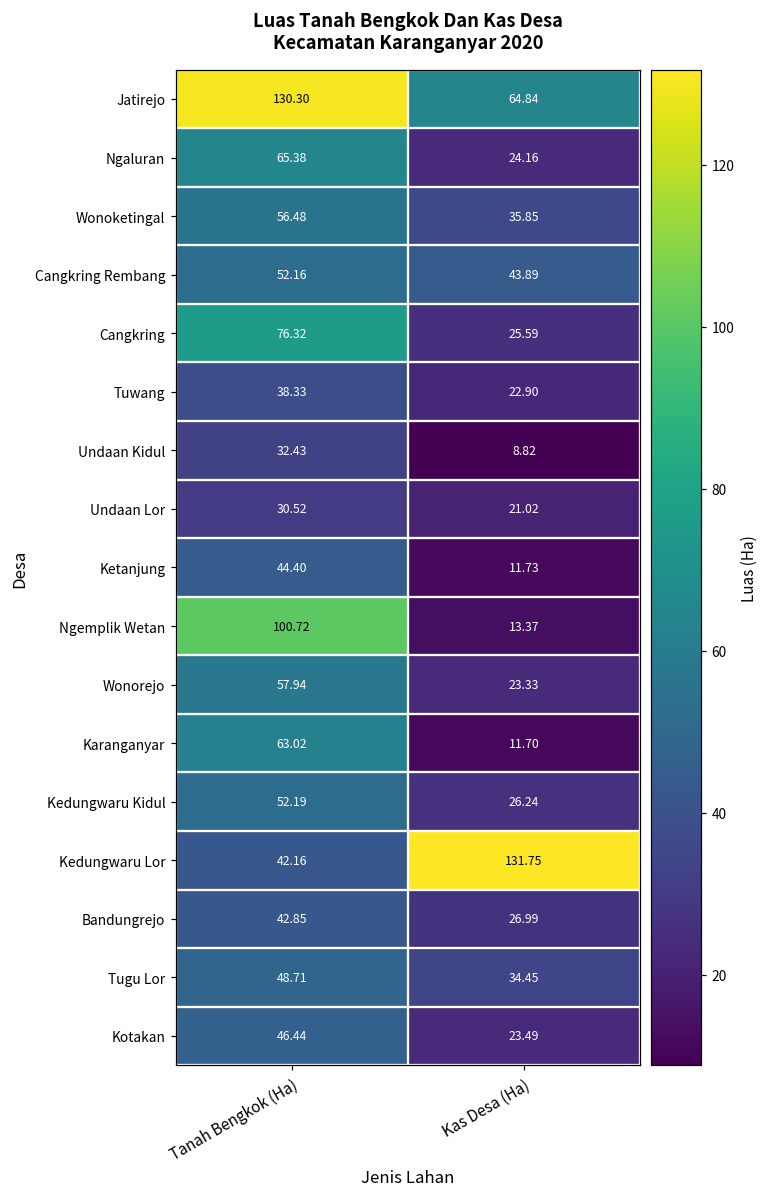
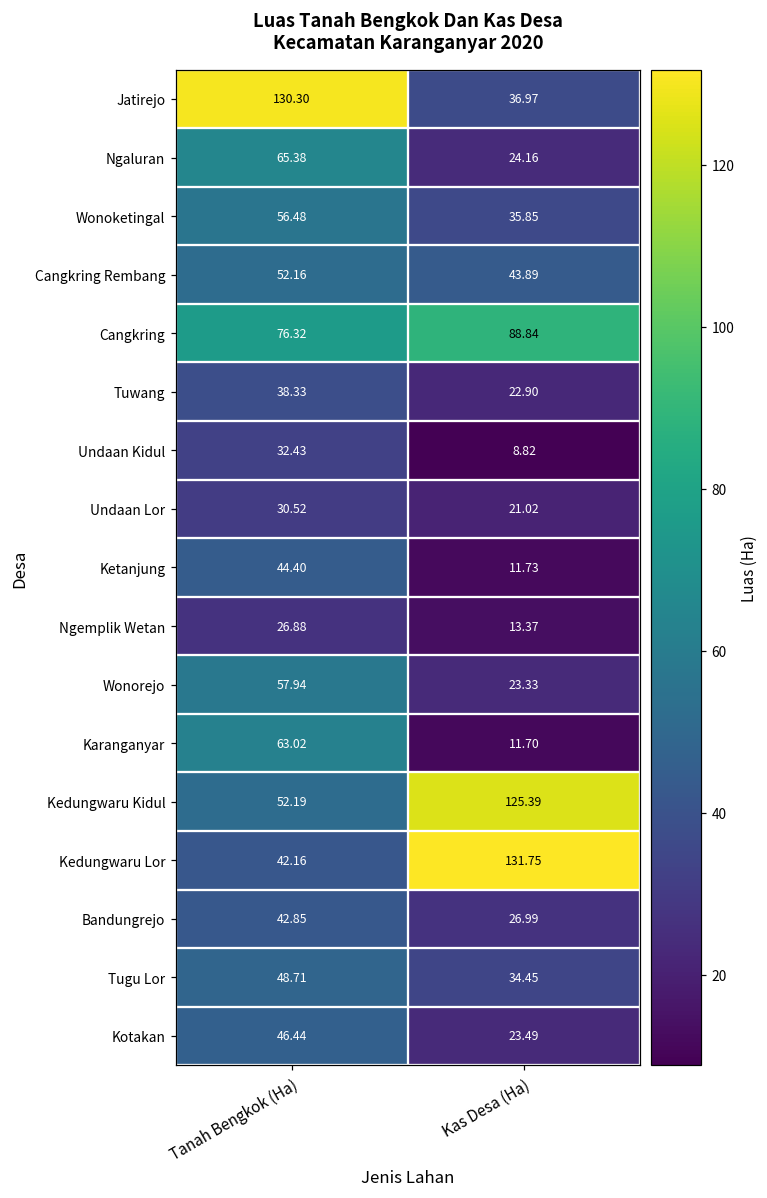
Jatirejo, Kas Desa (Ha): 64.84 -> 36.97
Cangkring, Kas Desa (Ha): 25.59 -> 88.84
Ngemplik Wetan, Tanah Bengkok (Ha): 100.72 -> 26.88
Kedungwaru Kidul, Kas Desa (Ha): 26.24 -> 125.39
